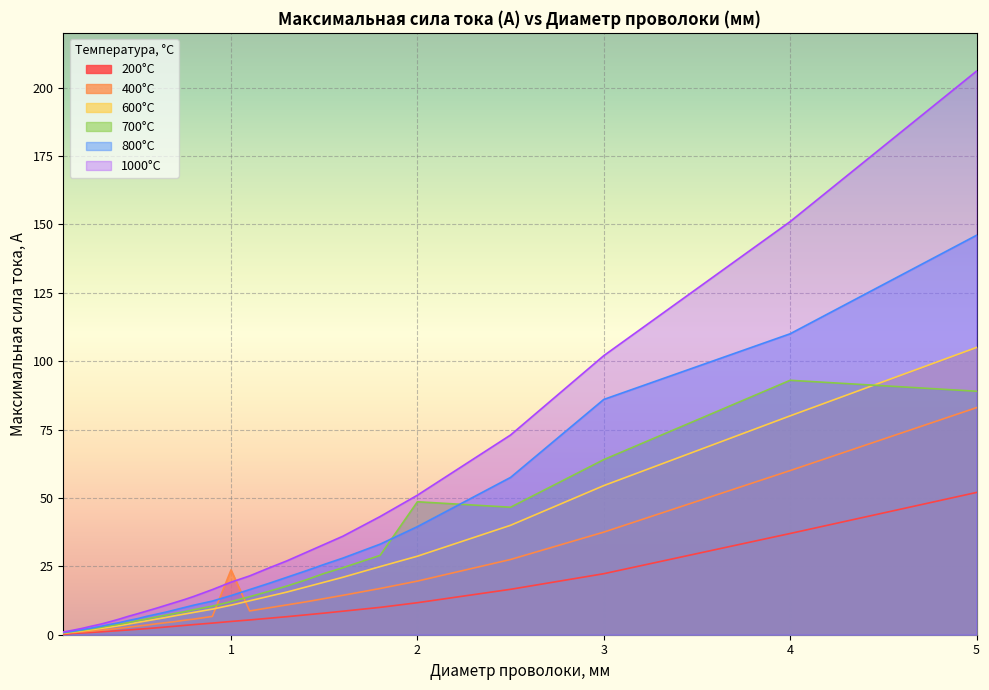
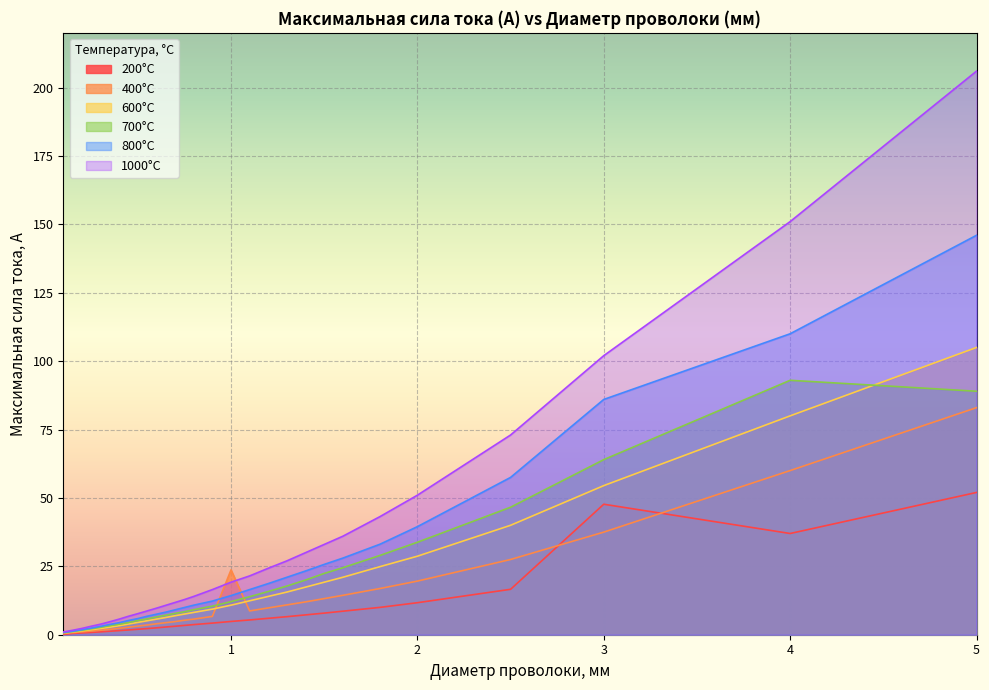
700°C, 2: 49 -> 34
200°C, 3: 22 -> 48
